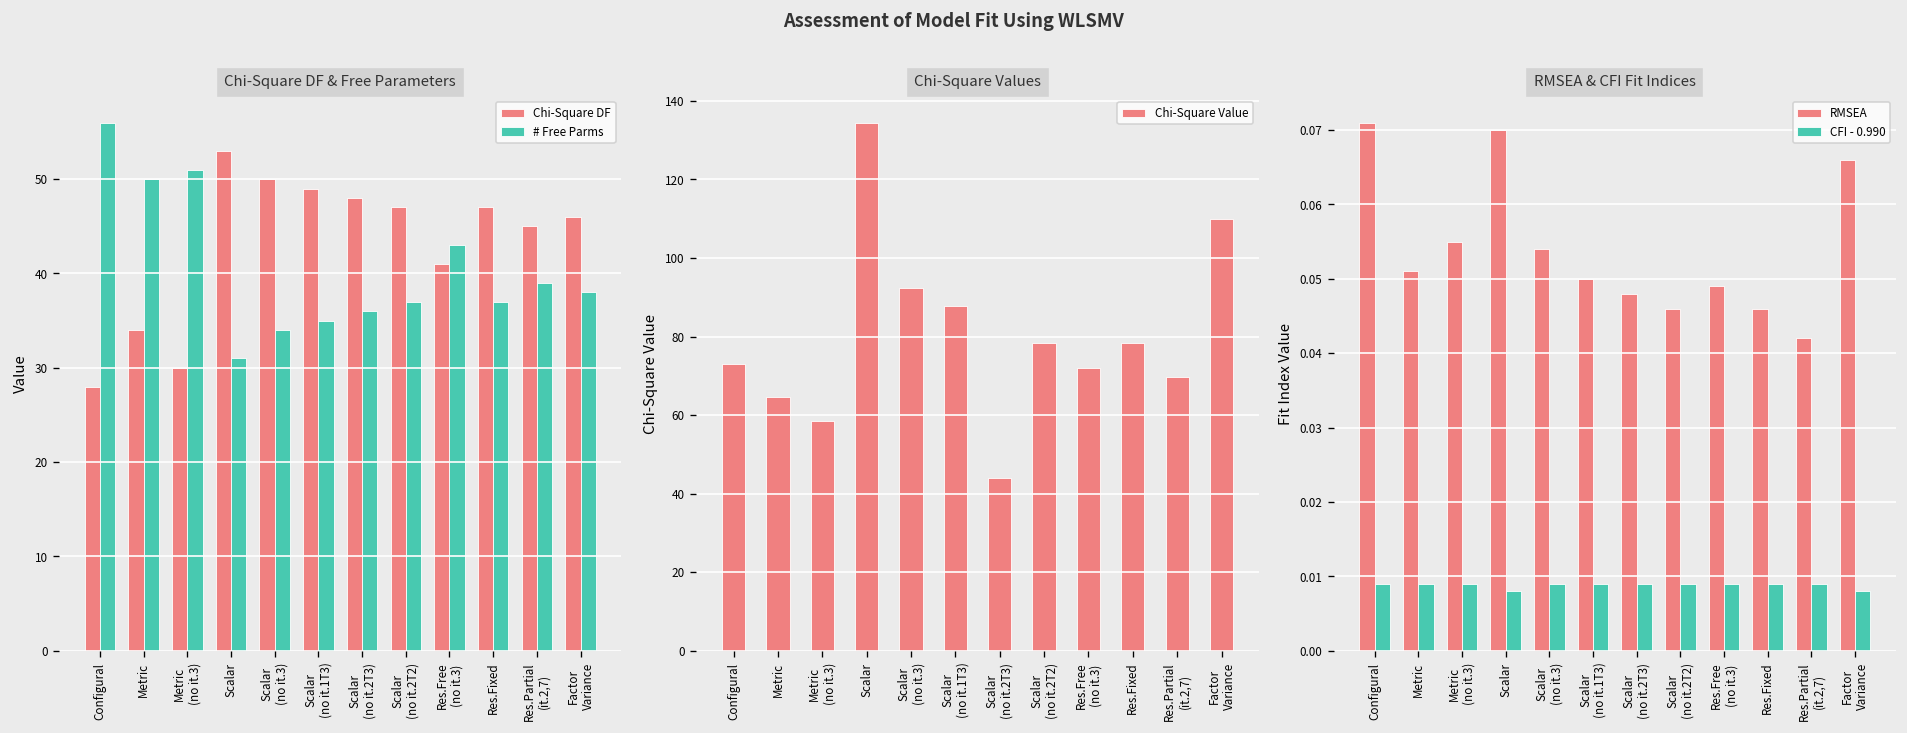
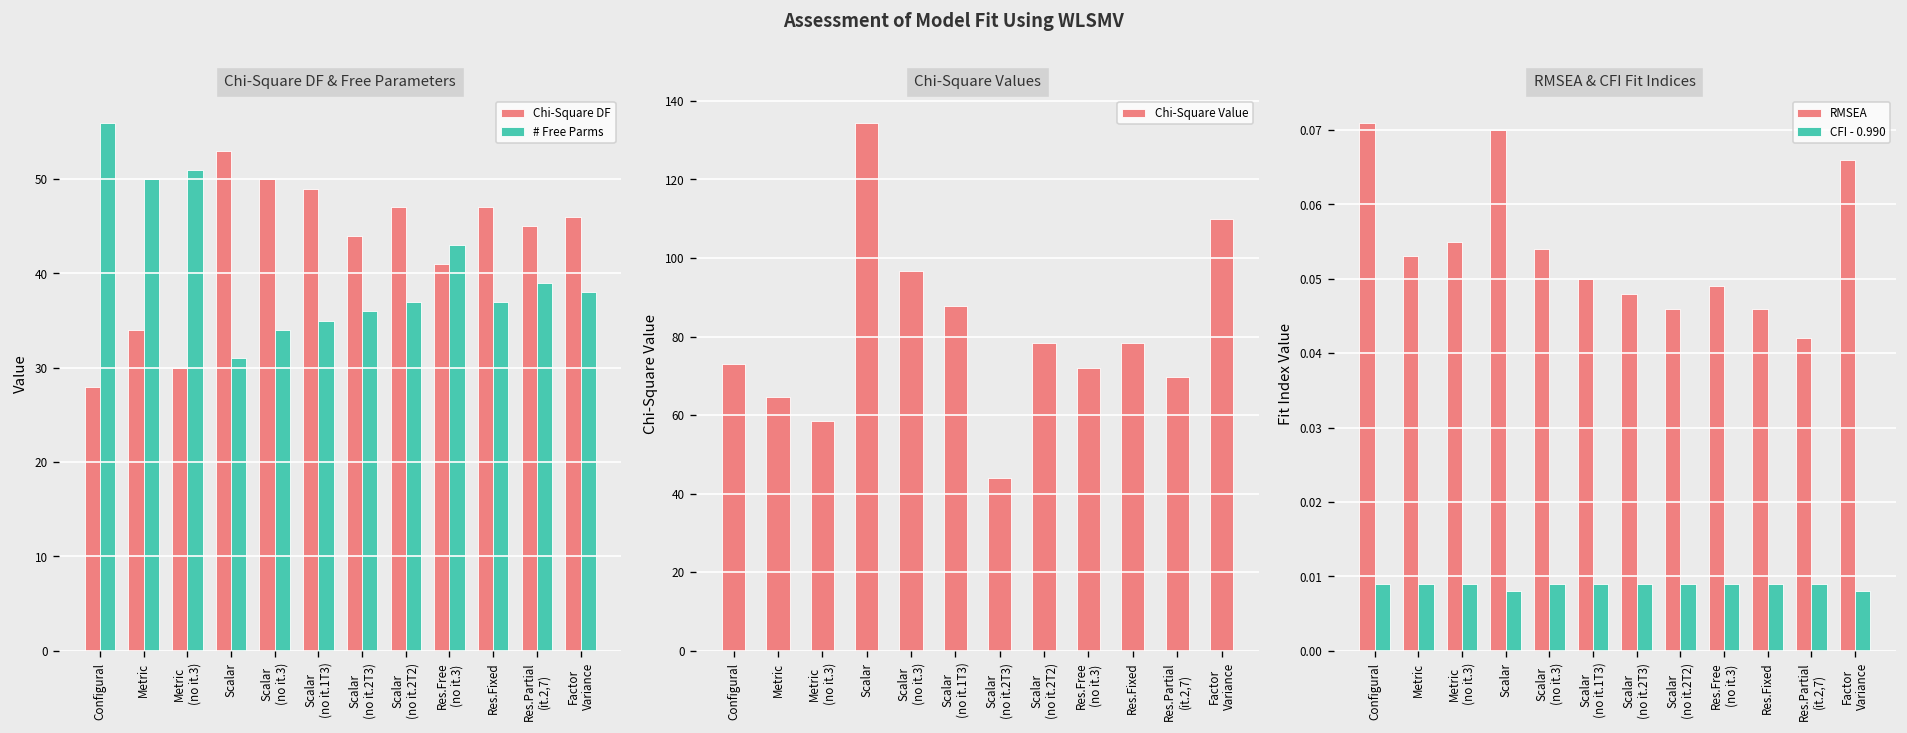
Chi-Square DF & Free Parameters, Chi-Square DF, Scalar (no it.2T3): 48 -> 44
Chi-Square Values, Scalar (no it.3): 92 -> 97
RMSEA & CFI Fit Indices, RMSEA, Metric: 0.051 -> 0.053
